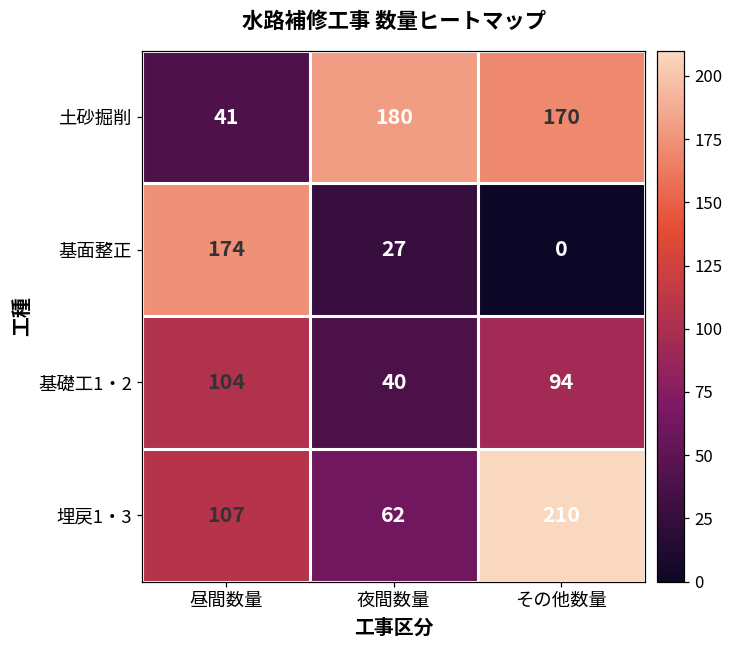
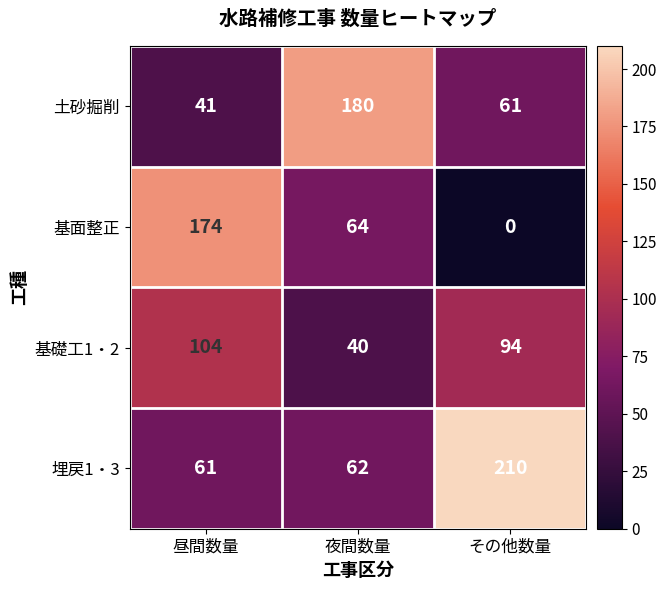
土砂掘削, その他数量: 170 -> 61
基面整正, 夜間数量: 27 -> 64
埋戻1・3, 昼間数量: 107 -> 61
